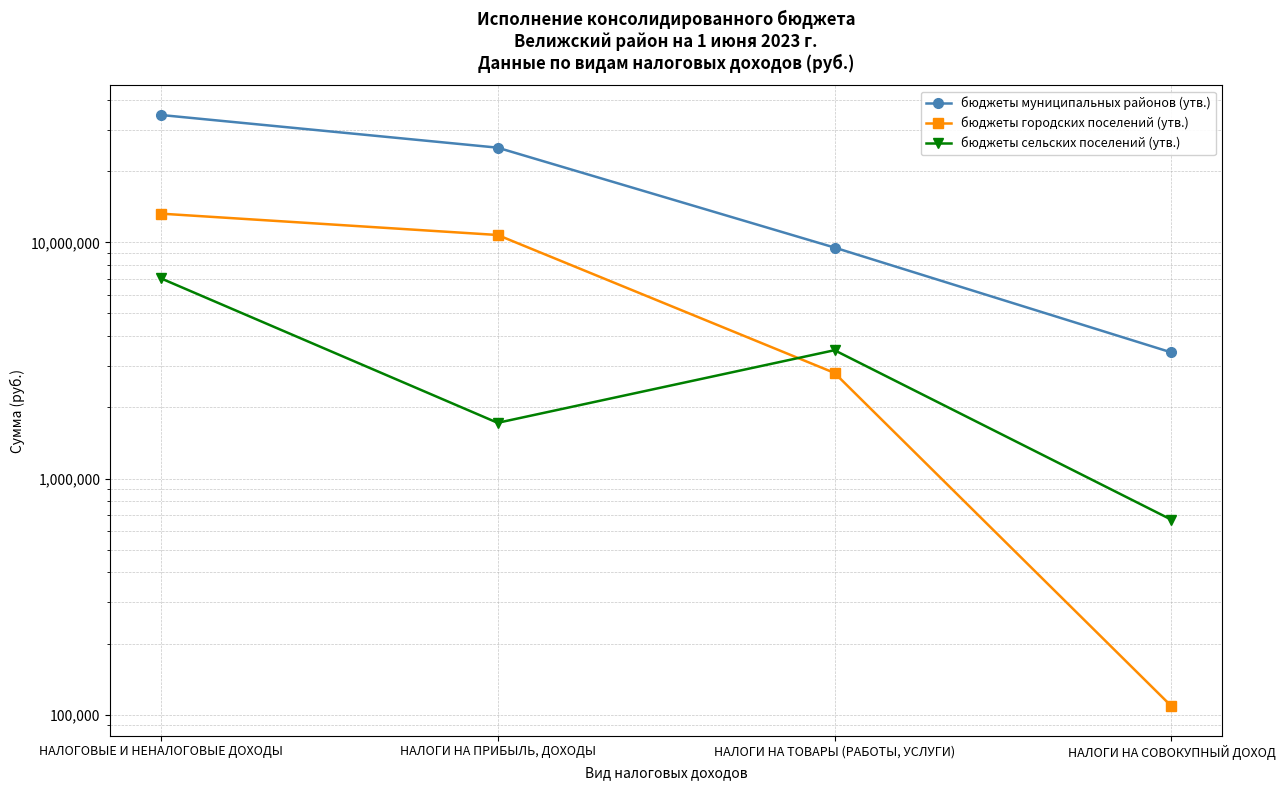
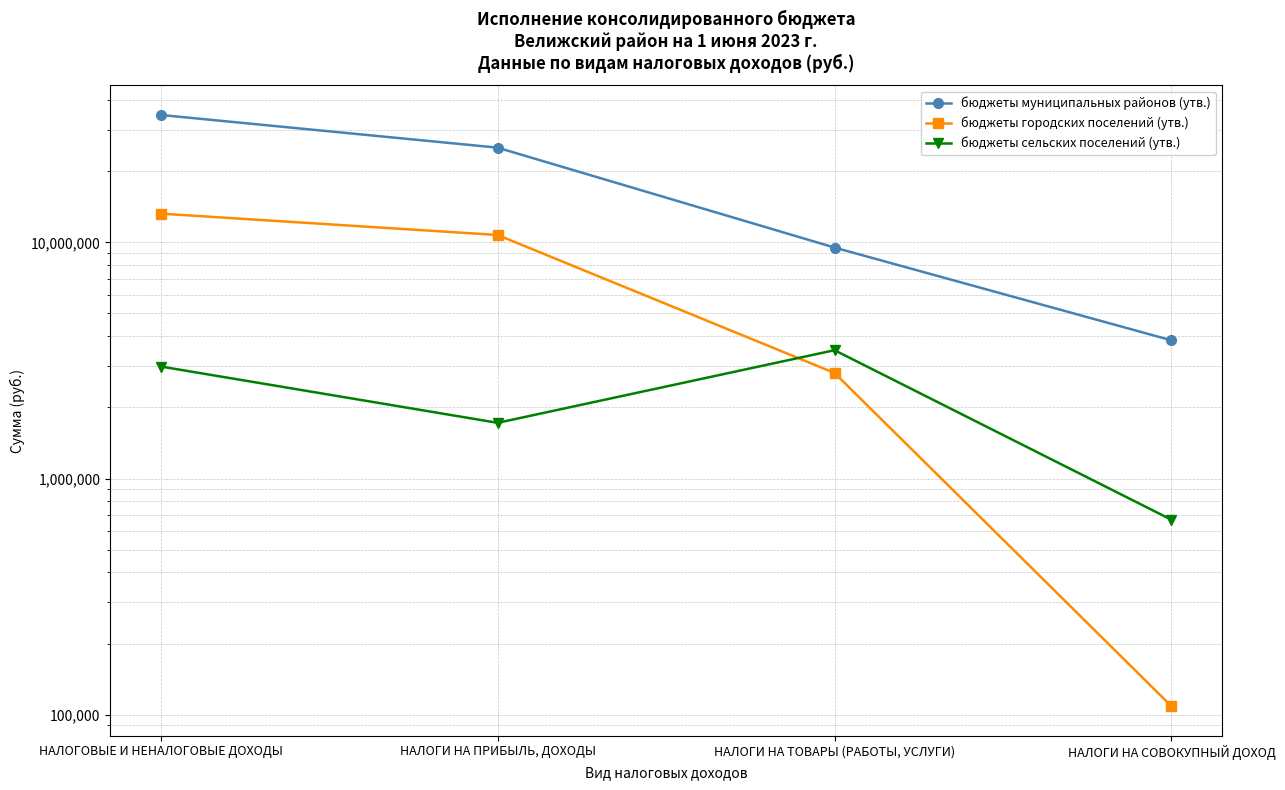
бюджеты сельских поселений (утв.), НАЛОГОВЫЕ И НЕНАЛОГОВЫЕ ДОХОДЫ: 7,000,000 -> 3,000,000
бюджеты муниципальных районов (утв.), НАЛОГИ НА СОВОКУПНЫЙ ДОХОД: 3,400,000 -> 3,800,000
